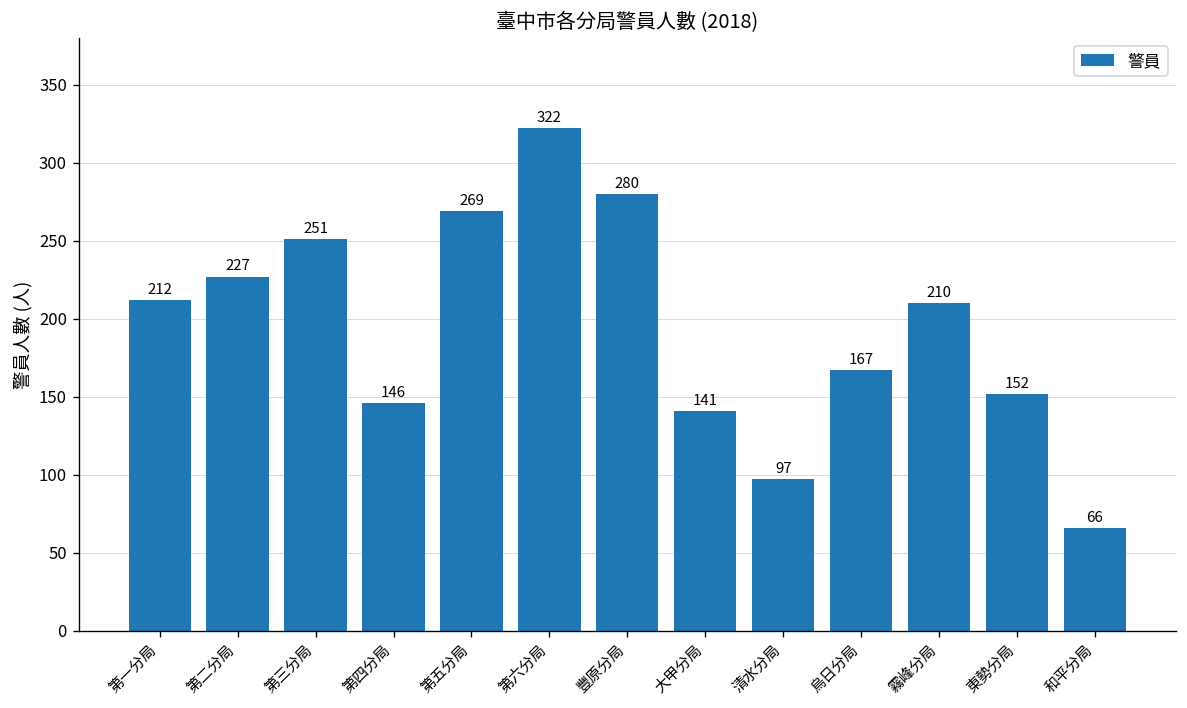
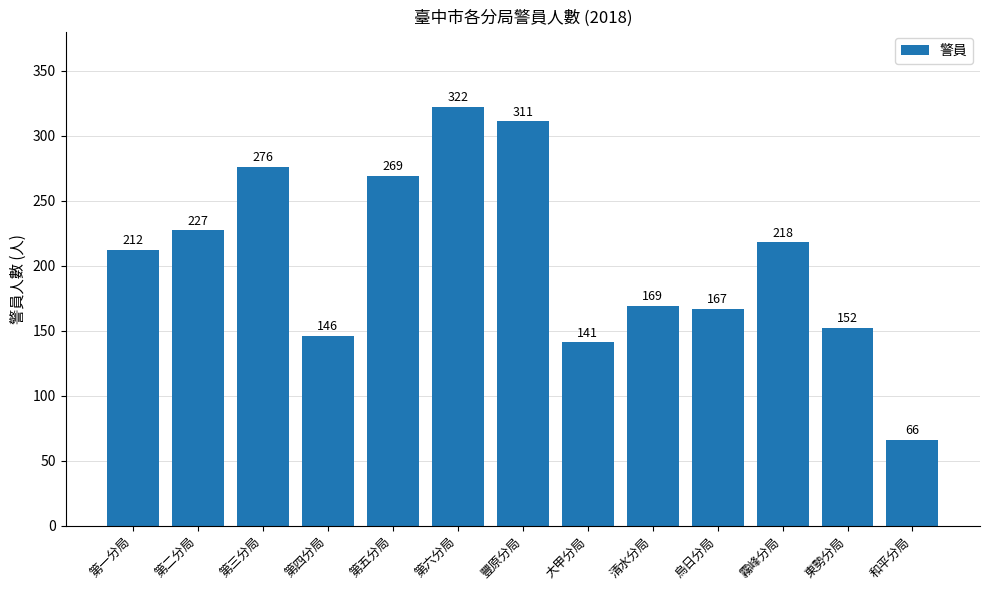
第三分局: 251 -> 276
豐原分局: 280 -> 311
清水分局: 97 -> 169
霧峰分局: 210 -> 218
